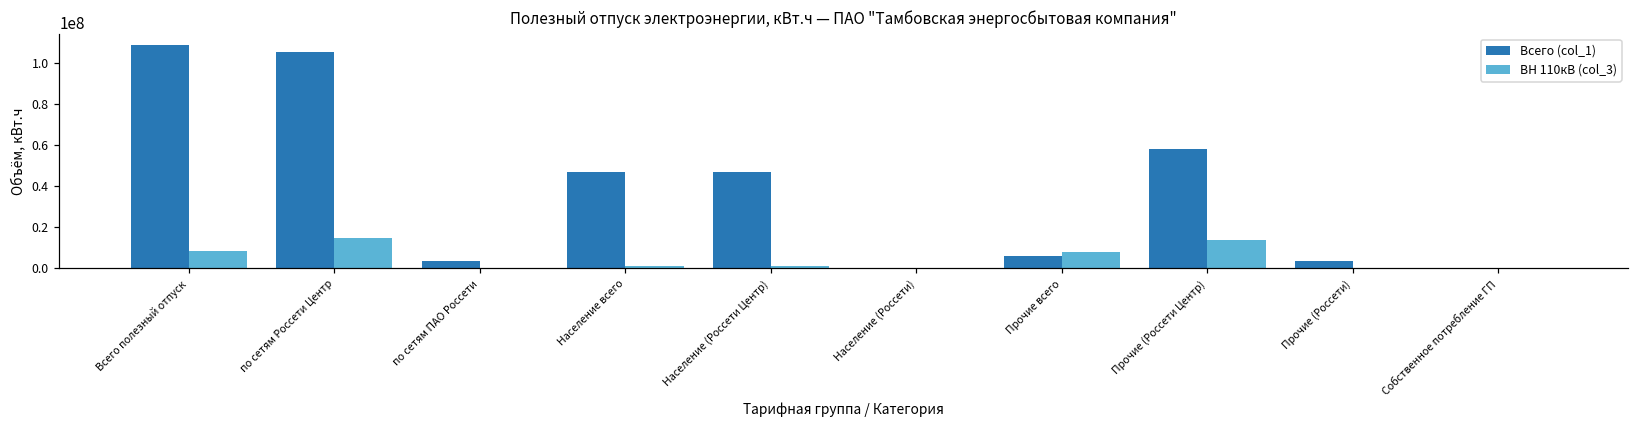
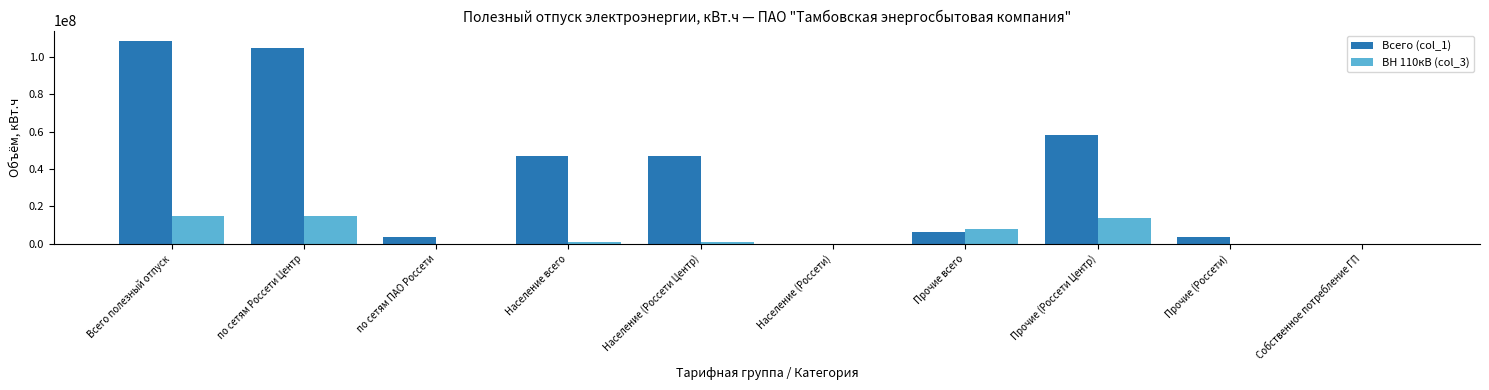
ВН 110кВ (col_3), Всего полезный отпуск: 8000000 -> 15000000
